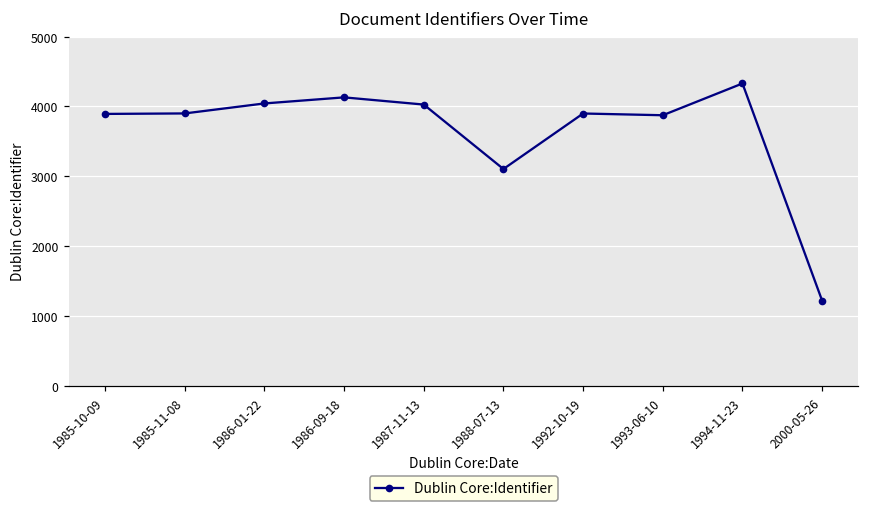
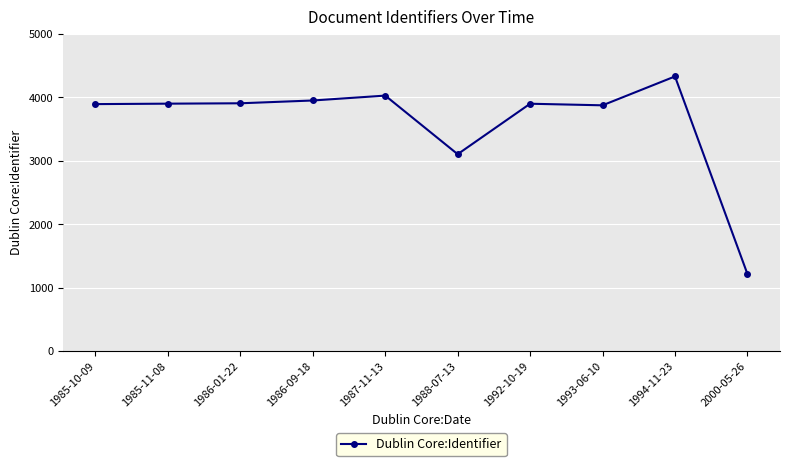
1986-01-22: 4000 -> 3900
1986-09-18: 4100 -> 3900
